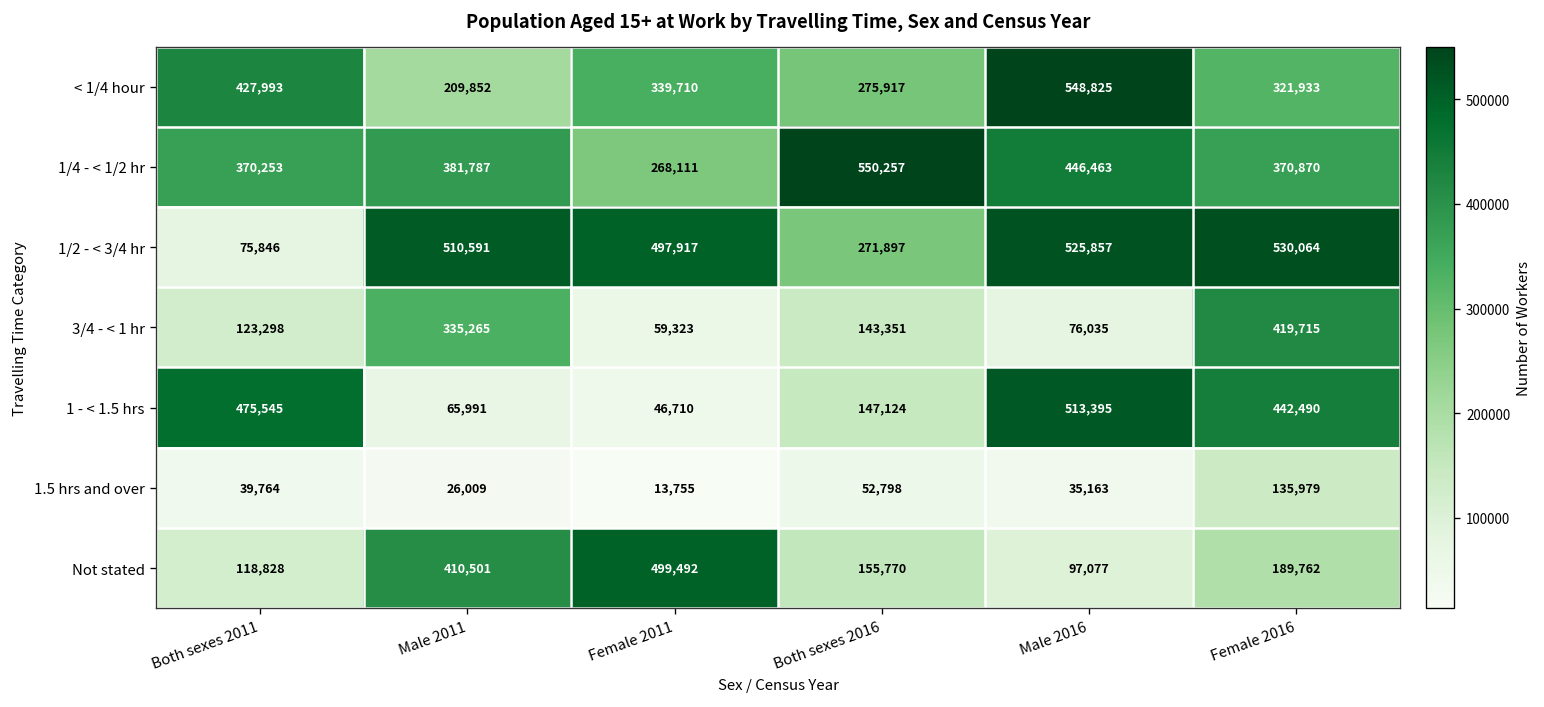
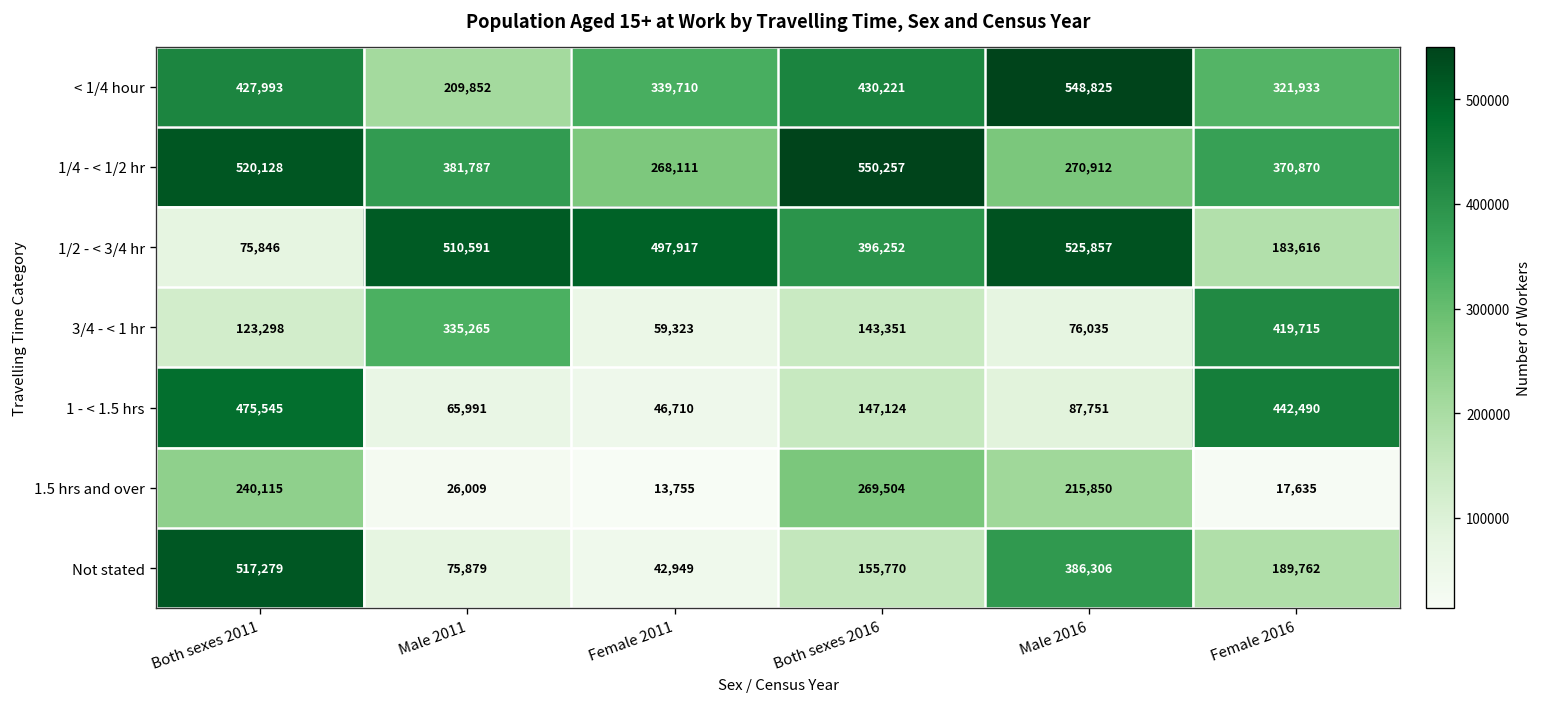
< 1/4 hour, Both sexes 2016: 275,917 -> 430,221
1/4 - < 1/2 hr, Both sexes 2011: 370,253 -> 520,128
1/4 - < 1/2 hr, Male 2016: 446,463 -> 270,912
1/2 - < 3/4 hr, Both sexes 2016: 271,897 -> 396,252
1/2 - < 3/4 hr, Female 2016: 530,064 -> 183,616
1 - < 1.5 hrs, Male 2016: 513,395 -> 87,751
1.5 hrs and over, Both sexes 2011: 39,764 -> 240,115
1.5 hrs and over, Both sexes 2016: 52,798 -> 269,504
1.5 hrs and over, Male 2016: 35,163 -> 215,850
1.5 hrs and over, Female 2016: 135,979 -> 17,635
Not stated, Both sexes 2011: 118,828 -> 517,279
Not stated, Male 2011: 410,501 -> 75,879
Not stated, Female 2011: 499,492 -> 42,949
Not stated, Male 2016: 97,077 -> 386,306
